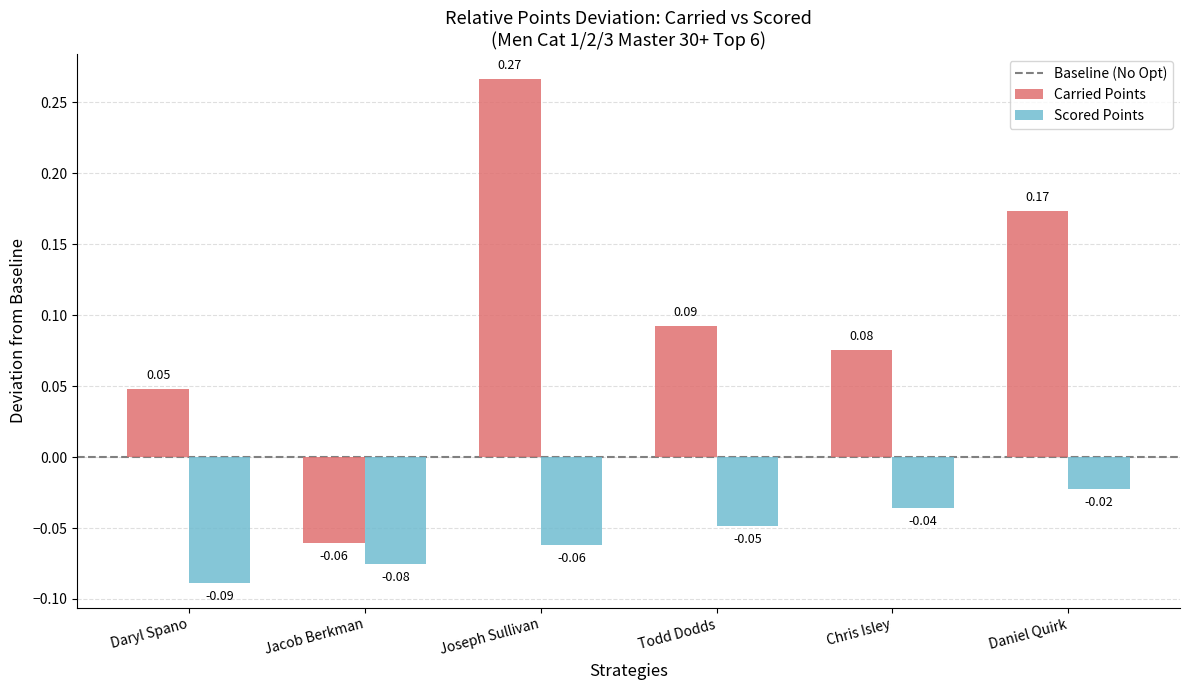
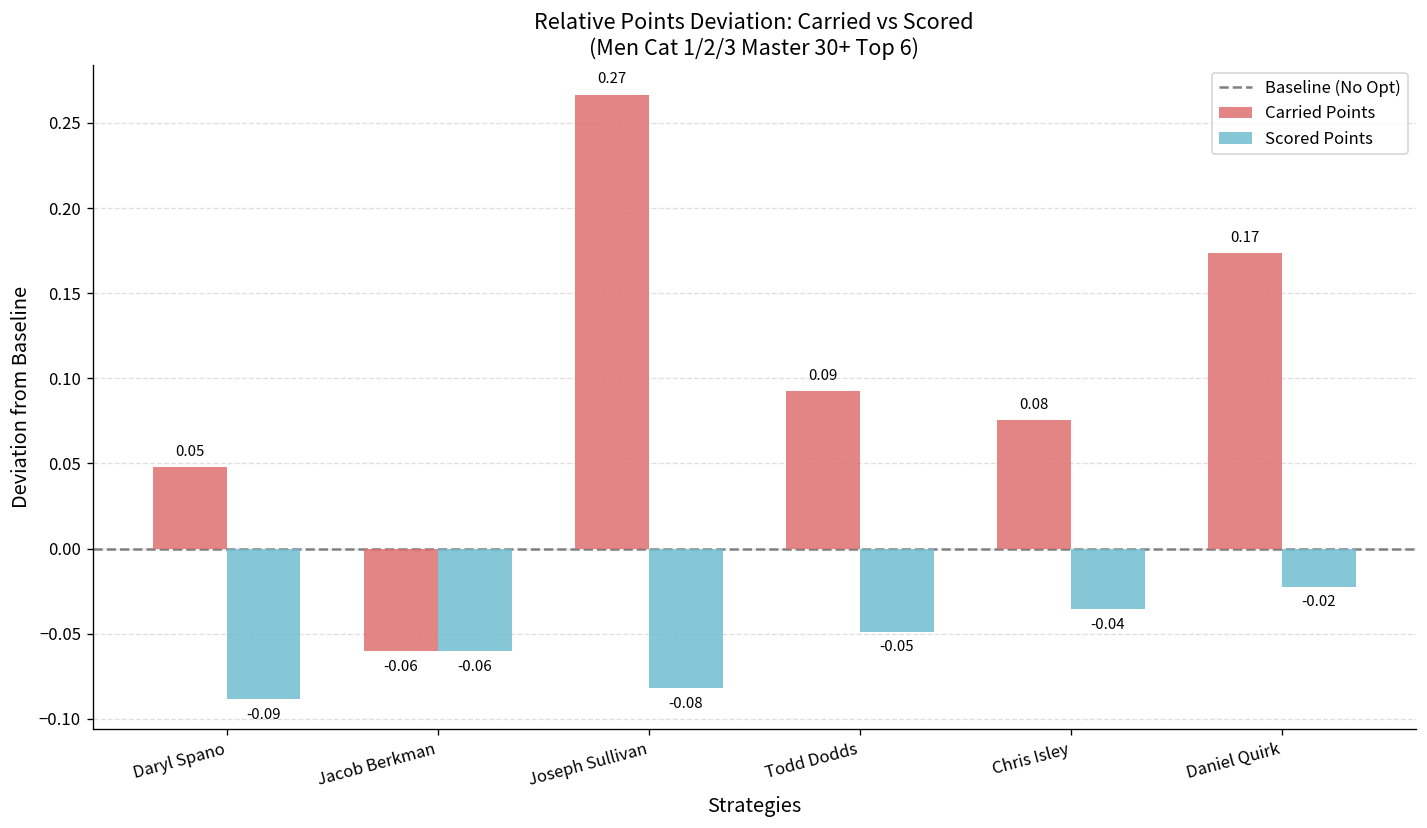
Scored Points, Jacob Berkman: -0.08 -> -0.06
Scored Points, Joseph Sullivan: -0.06 -> -0.08
